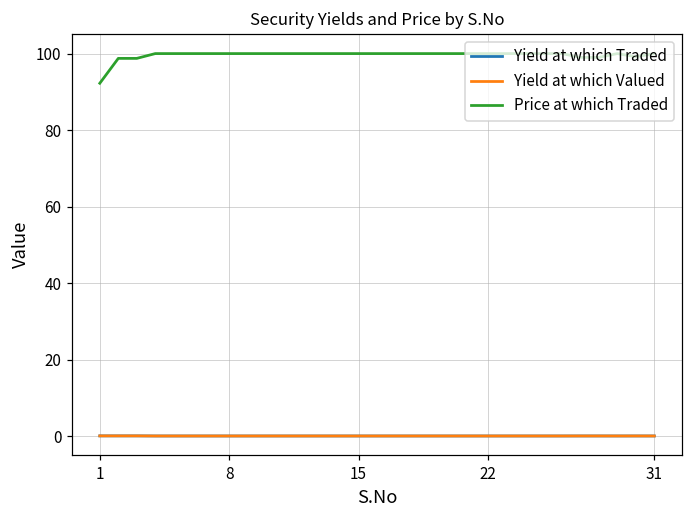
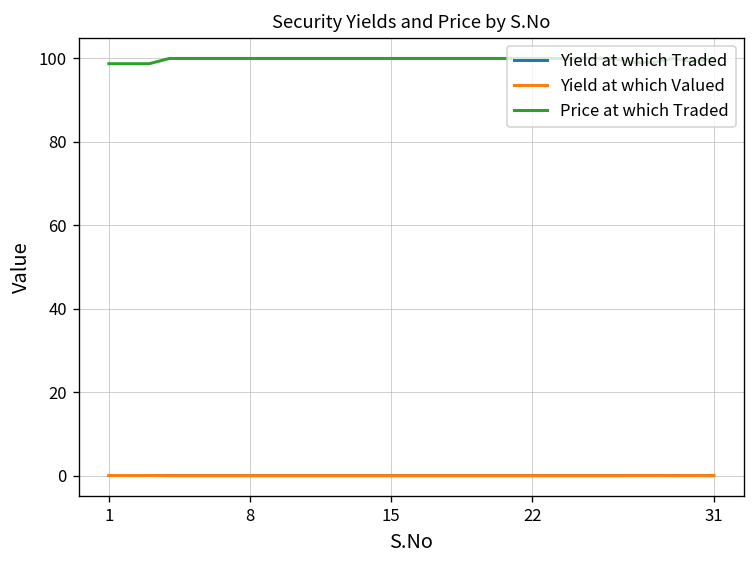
Price at which Traded, 1: 92 -> 99
